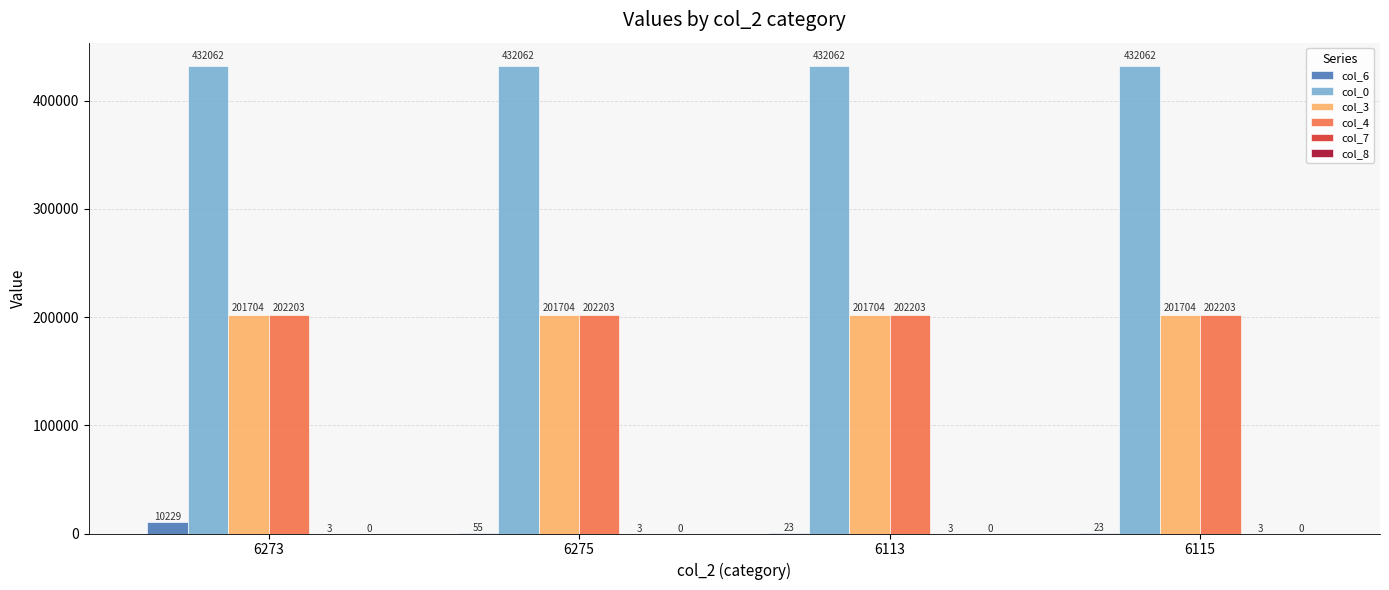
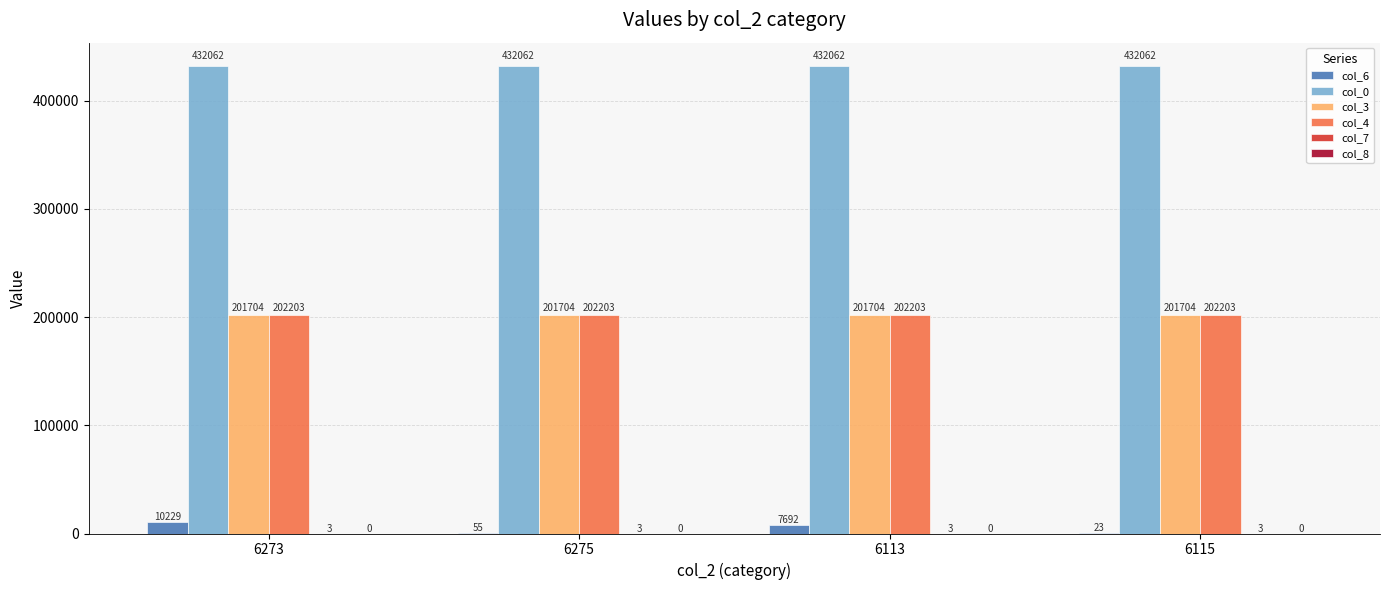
col_6, 6113: 23 -> 7692
